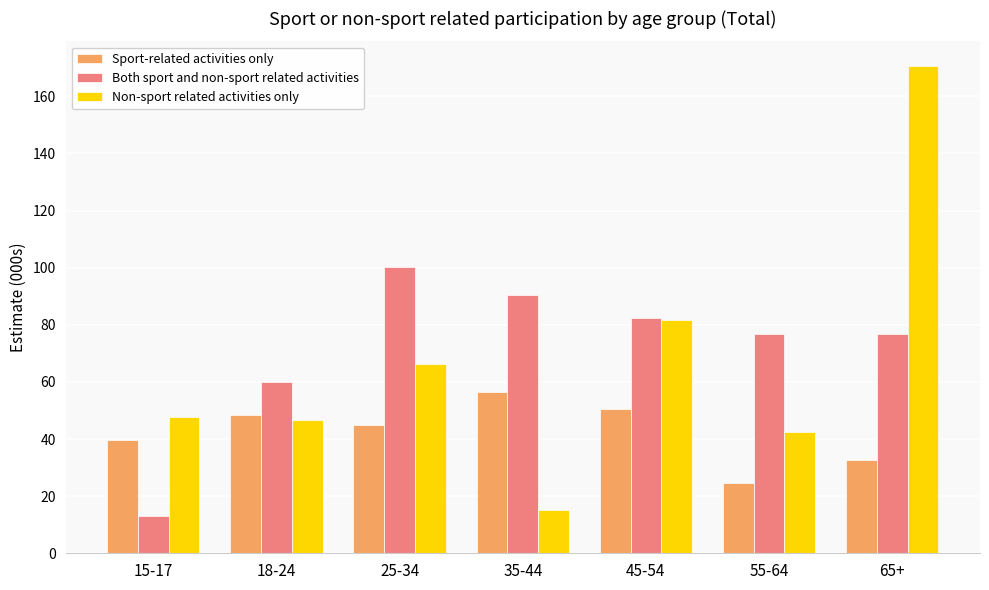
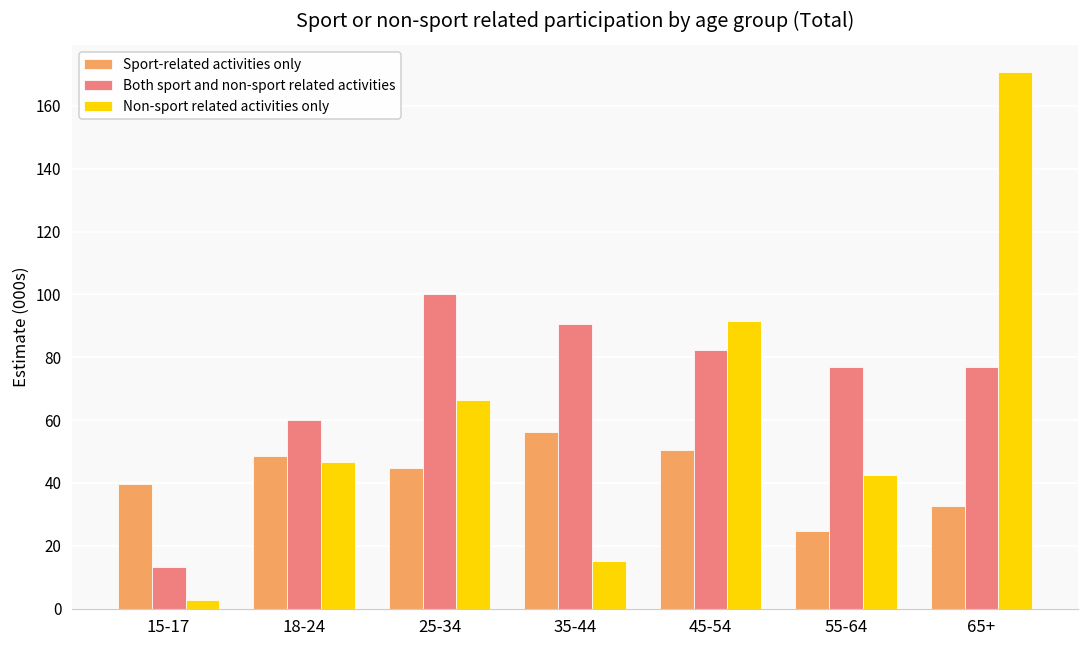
Non-sport related activities only, 15-17: 48 -> 3
Non-sport related activities only, 45-54: 82 -> 92
